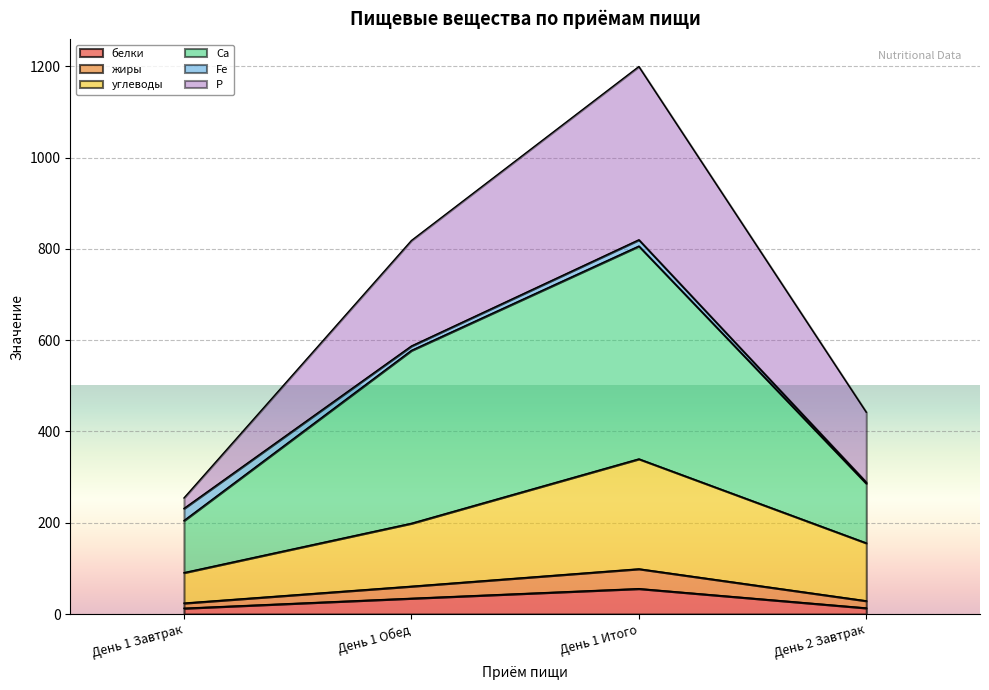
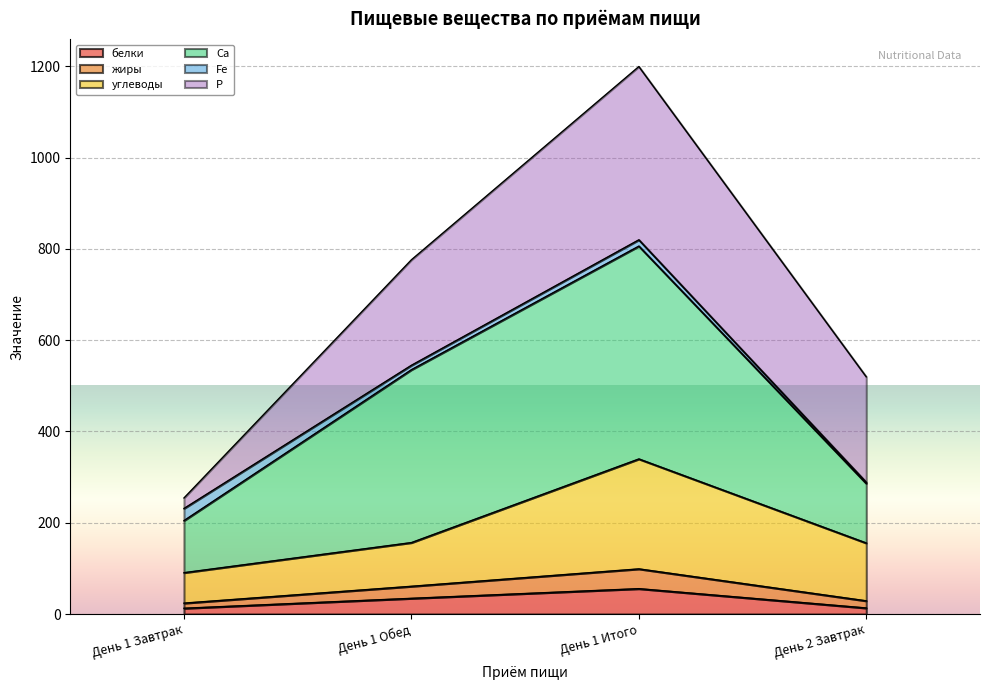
углеводы, День 1 Обед: 140 -> 100
P, День 2 Завтрак: 150 -> 230
